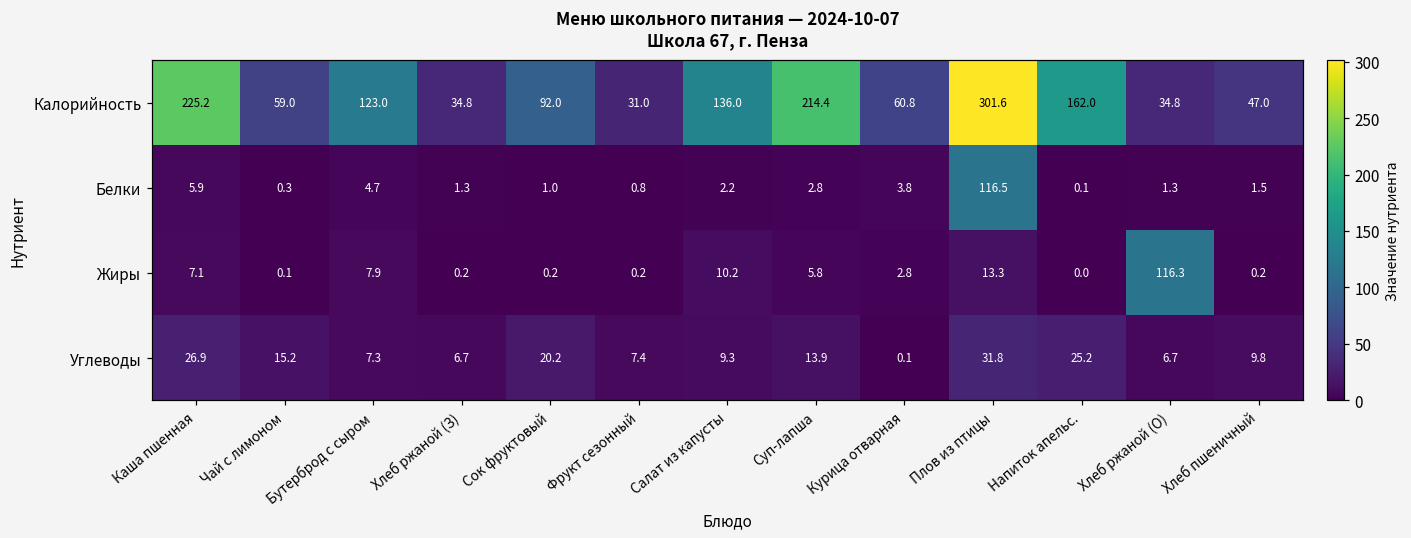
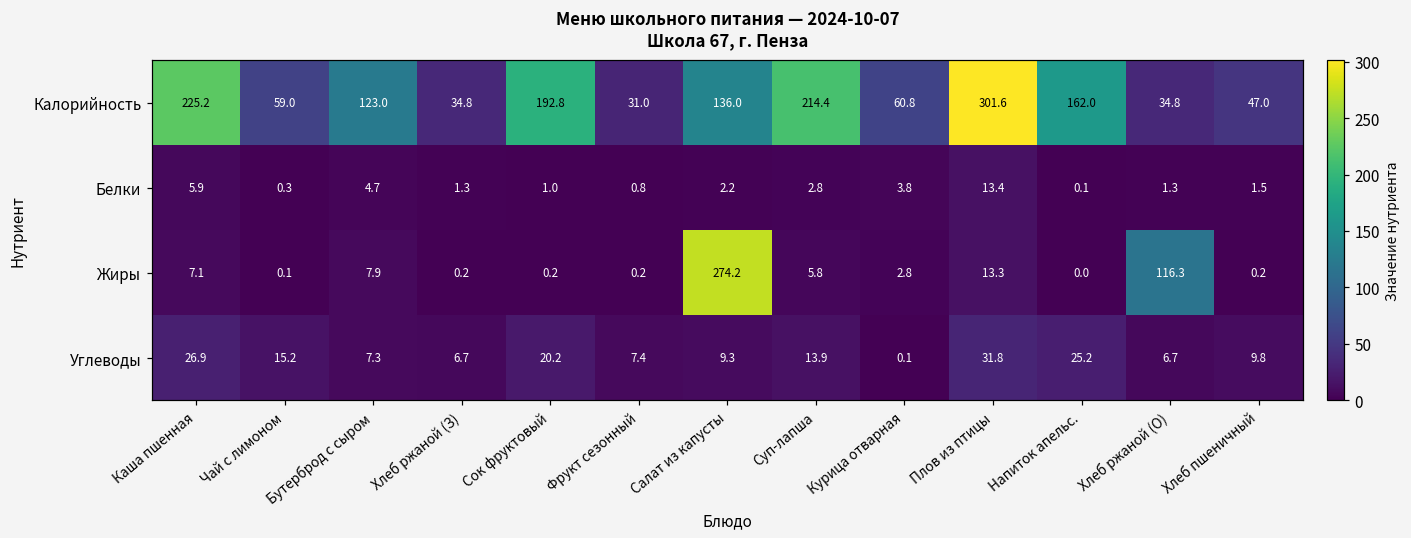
Калорийность, Сок фруктовый: 92.0 -> 192.8
Белки, Плов из птицы: 116.5 -> 13.4
Жиры, Салат из капусты: 10.2 -> 274.2
